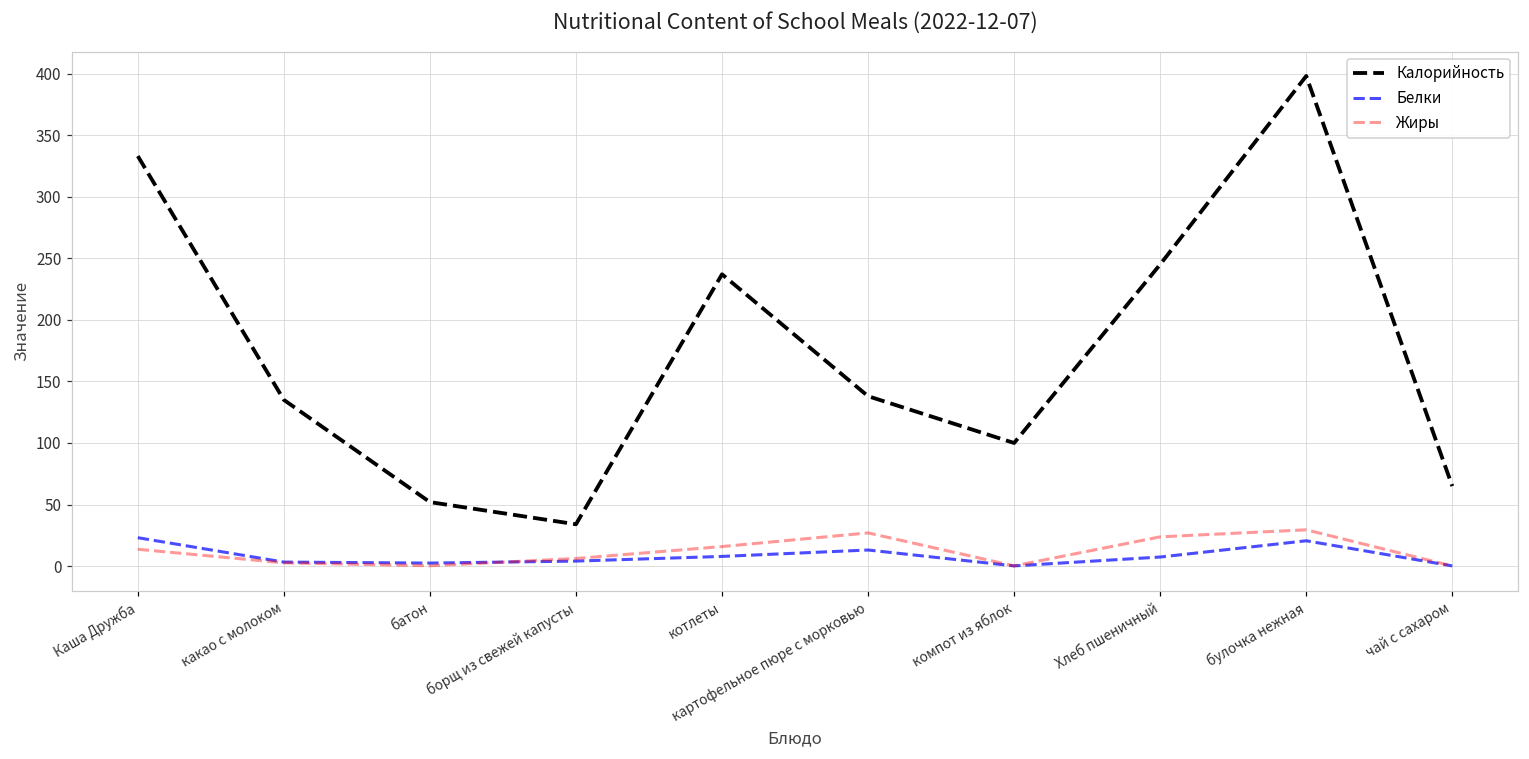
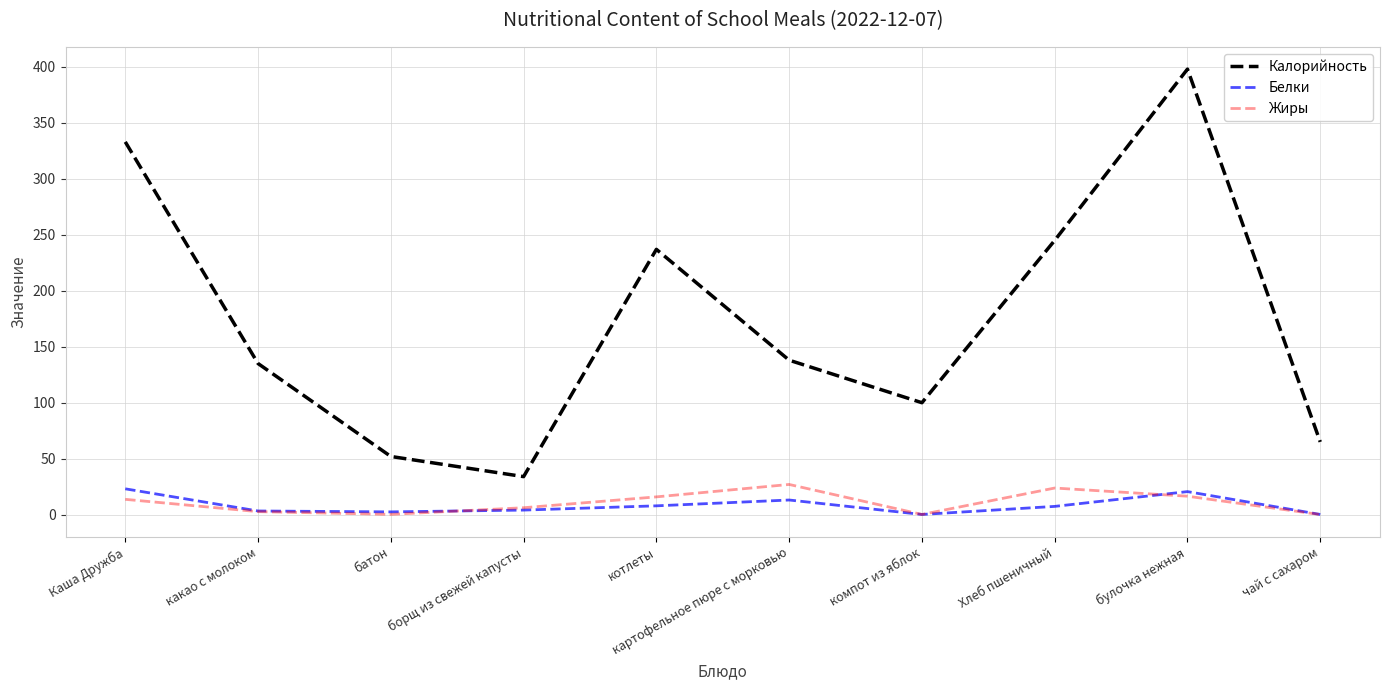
Жиры, булочка нежная: 30 -> 17
